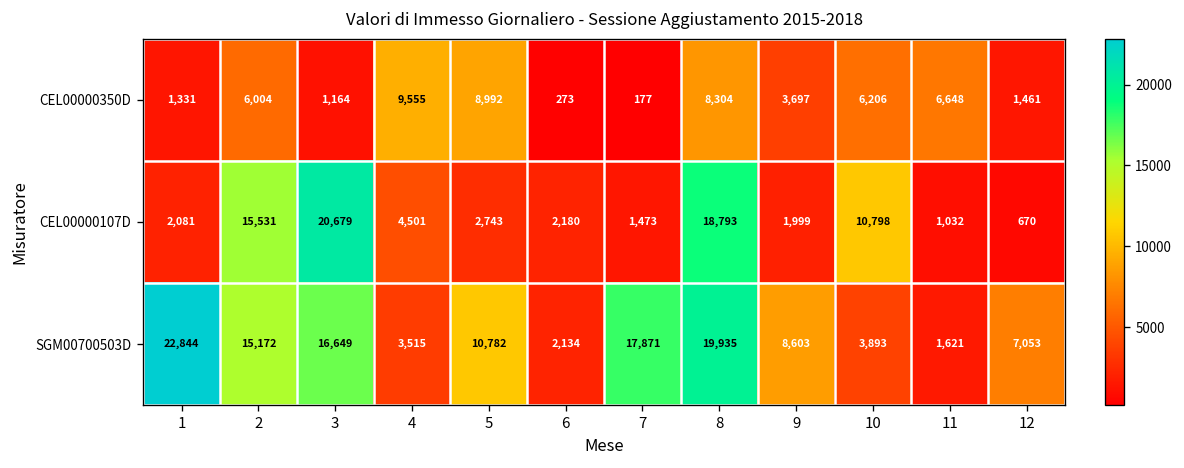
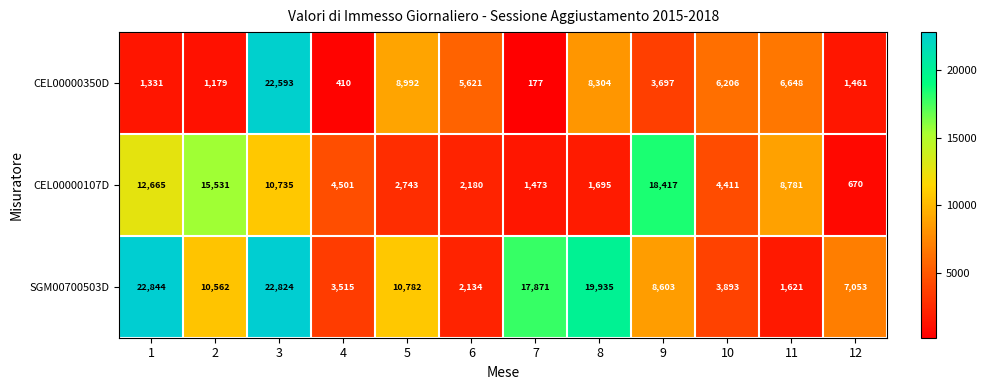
CEL00000350D, 2: 6,004 -> 1,179
CEL00000350D, 3: 1,164 -> 22,593
CEL00000350D, 4: 9,555 -> 410
CEL00000350D, 6: 273 -> 5,621
CEL00000107D, 1: 2,081 -> 12,665
CEL00000107D, 3: 20,679 -> 10,735
CEL00000107D, 8: 18,793 -> 1,695
CEL00000107D, 9: 1,999 -> 18,417
CEL00000107D, 10: 10,798 -> 4,411
CEL00000107D, 11: 1,032 -> 8,781
SGM00700503D, 2: 15,172 -> 10,562
SGM00700503D, 3: 16,649 -> 22,824
